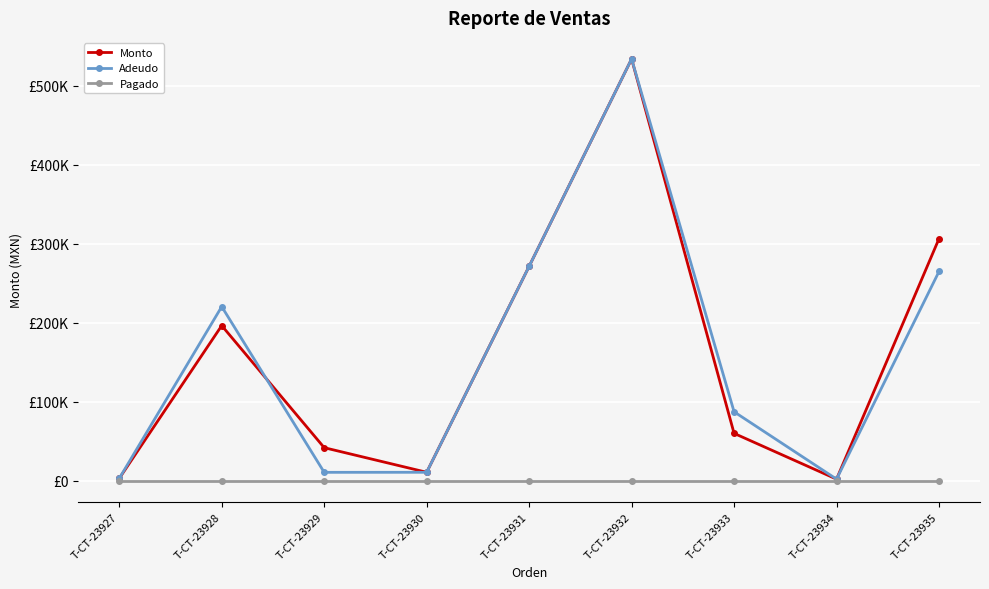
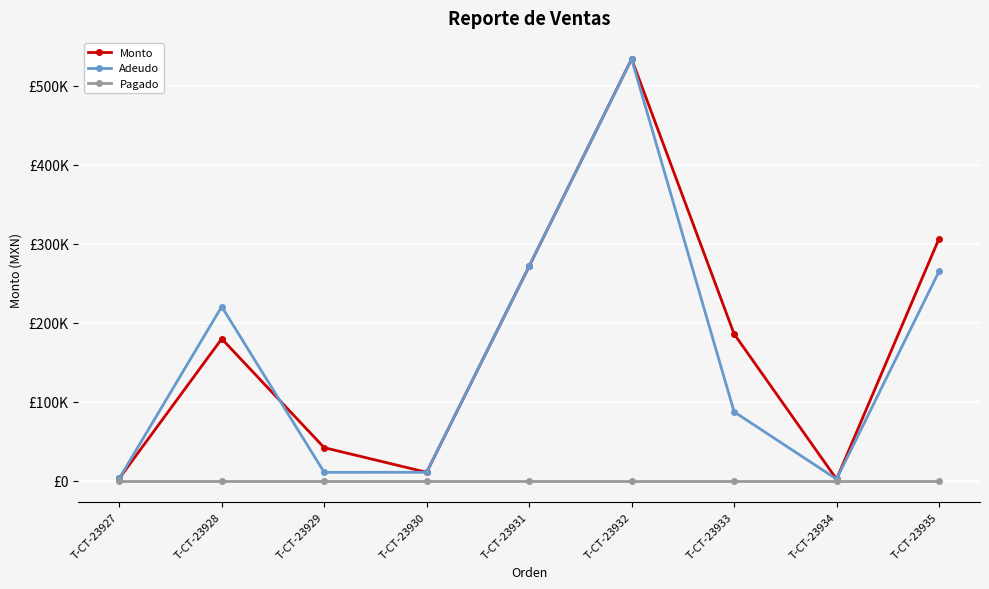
Monto, T-CT-23928: £200000 -> £180000
Monto, T-CT-23933: £60000 -> £190000
